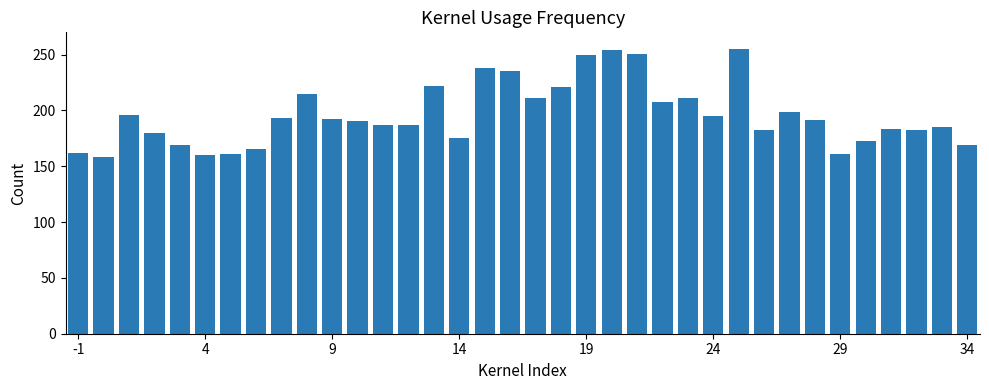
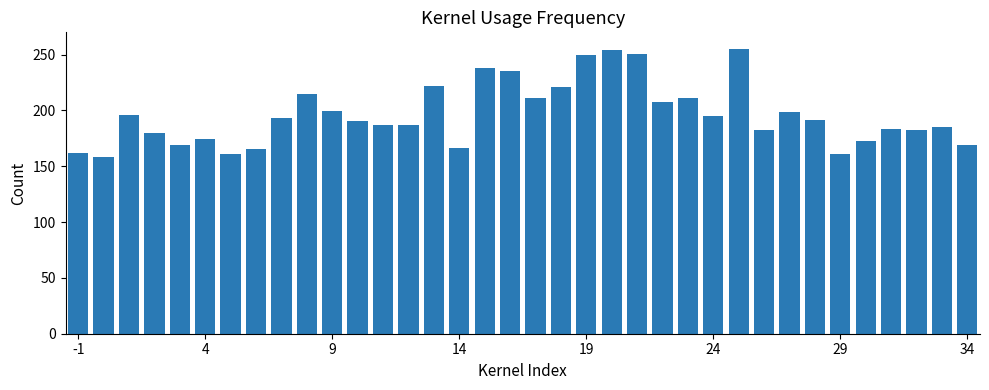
4: 161 -> 174
9: 192 -> 200
14: 175 -> 166
